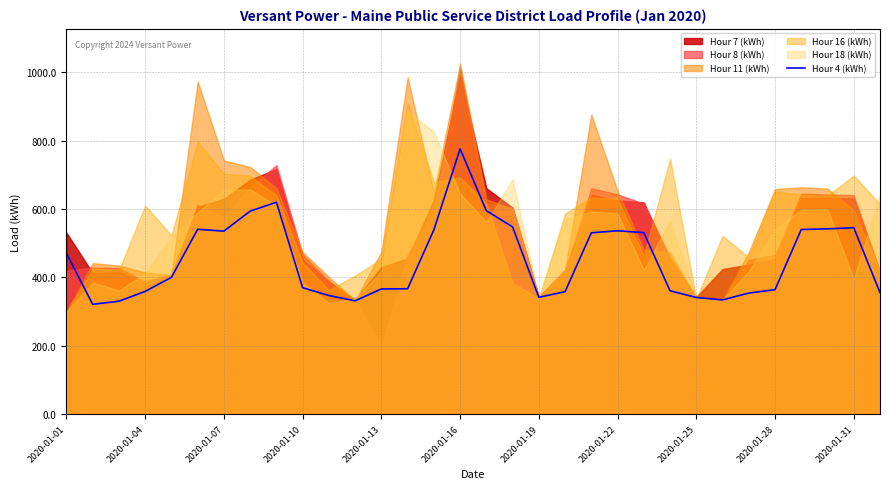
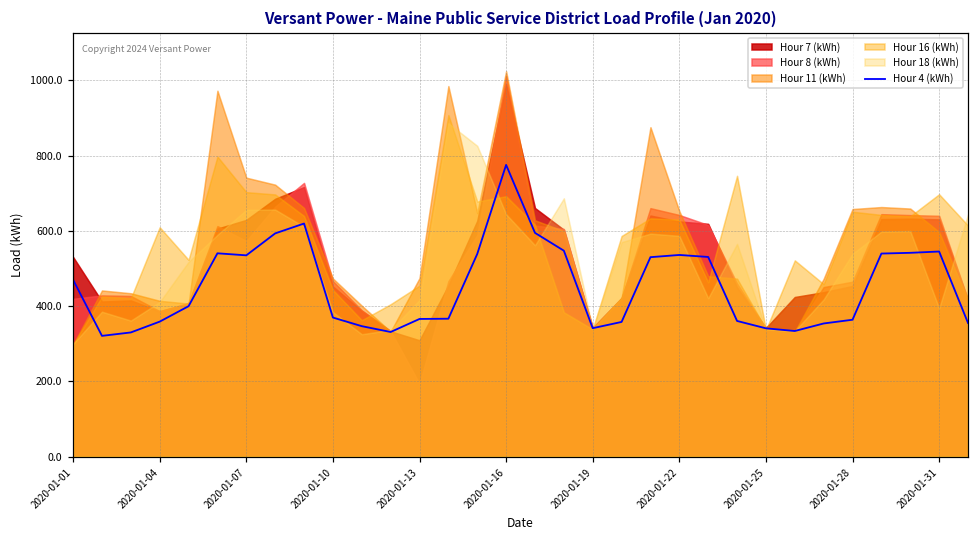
Hour 7 (kWh), 2020-01-13: 430 -> 310
